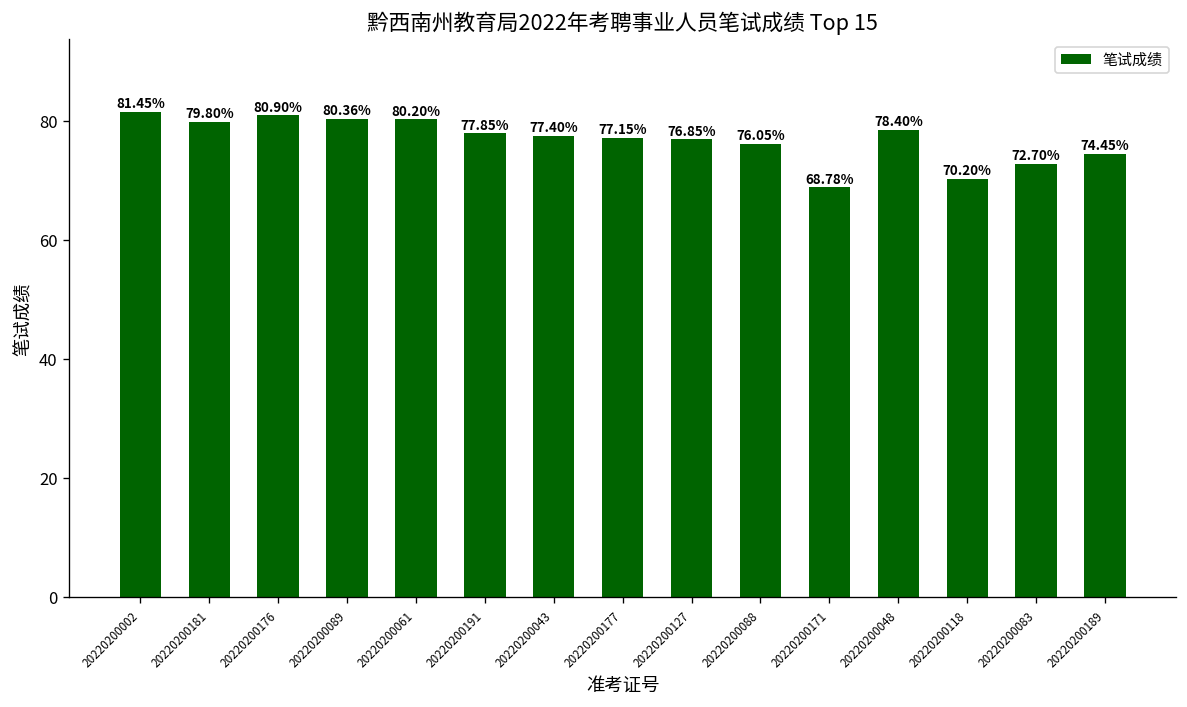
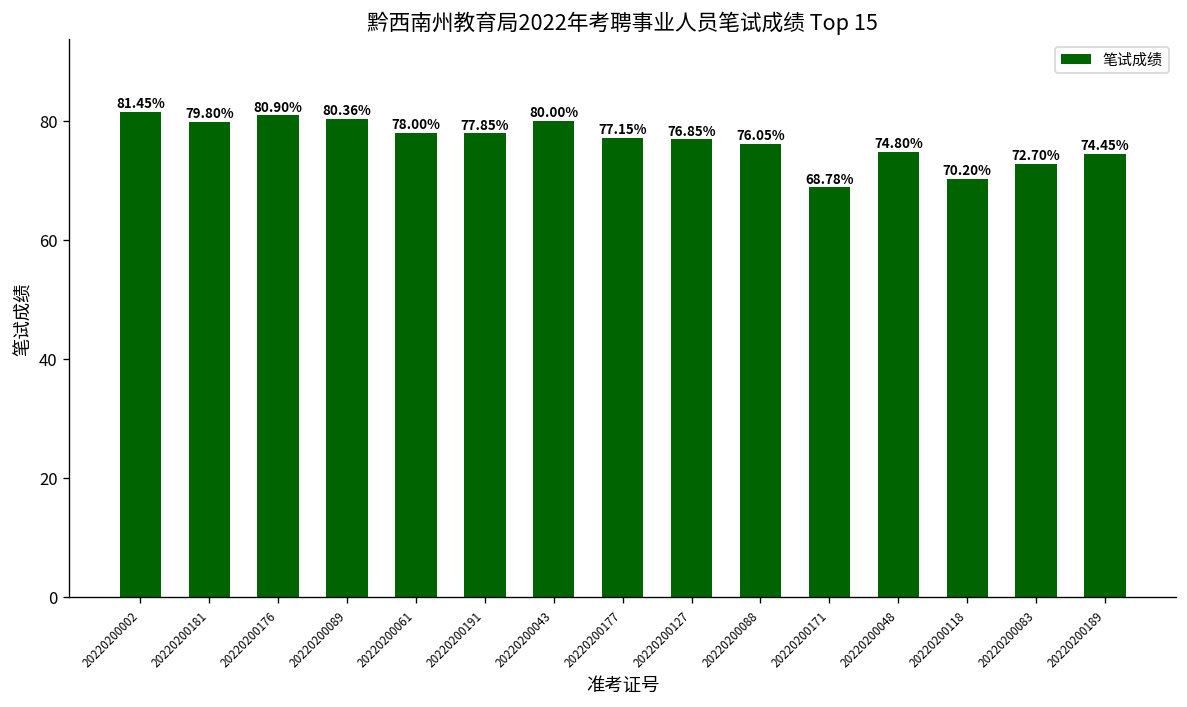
20220200061: 80.20% -> 78.00%
20220200043: 77.40% -> 80.00%
20220200048: 78.40% -> 74.80%
